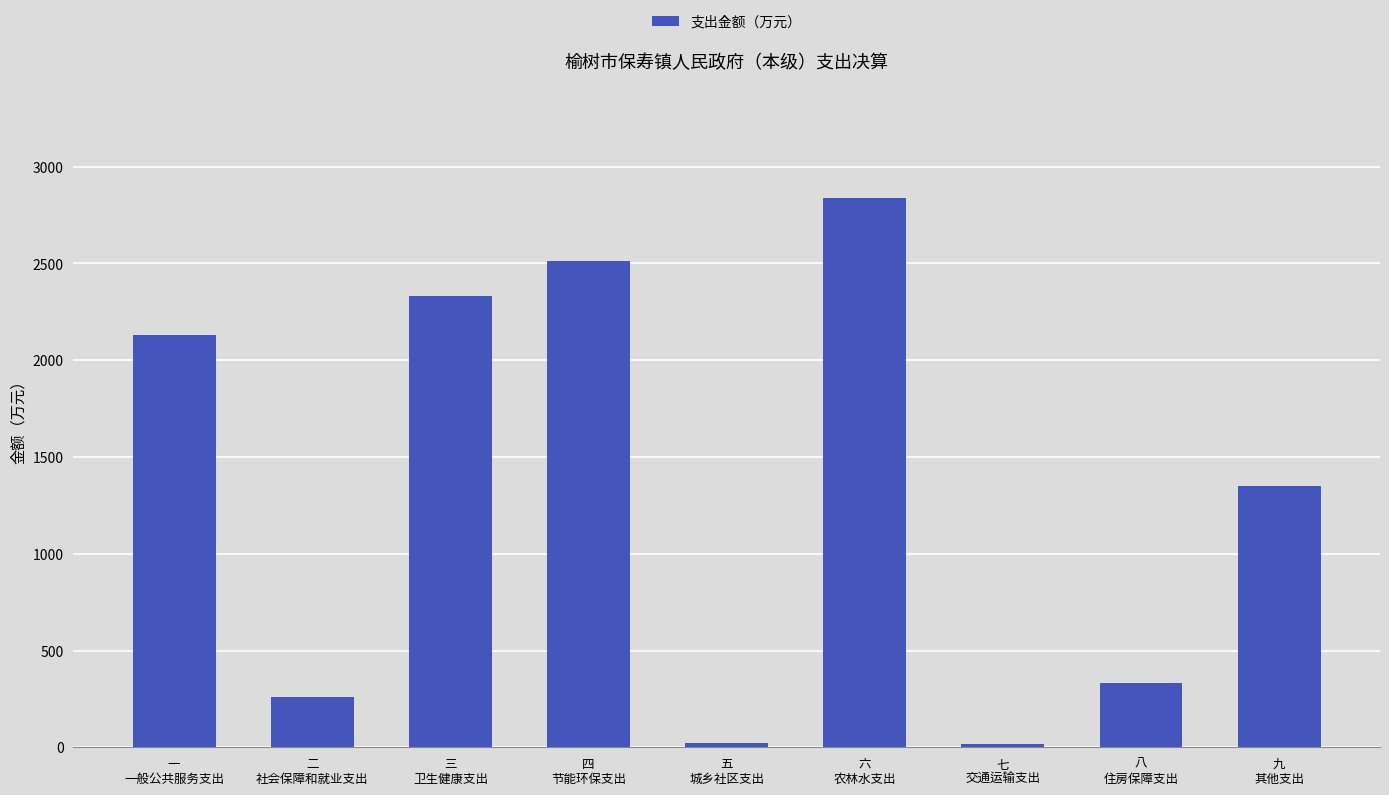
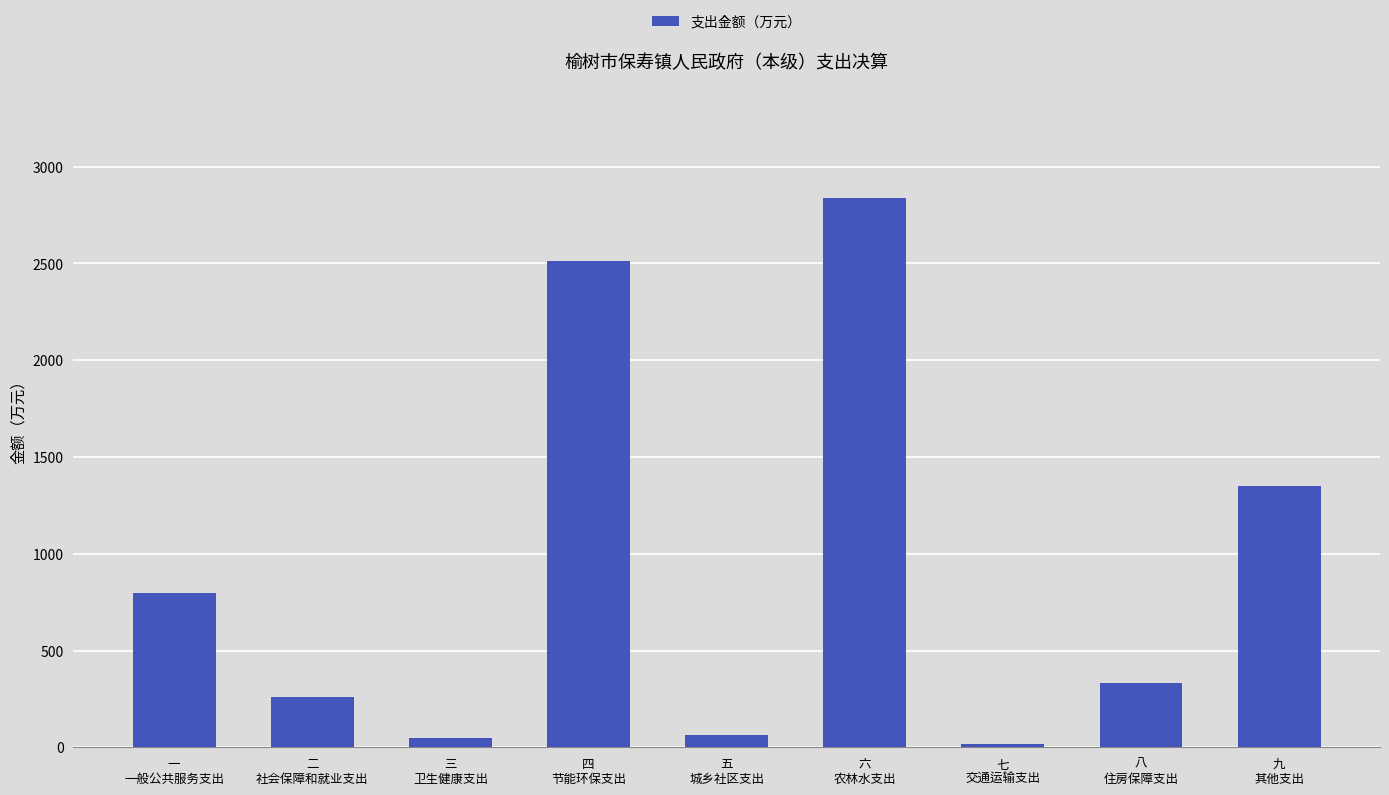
一 一般公共服务支出: 2130 -> 800
三 卫生健康支出: 2330 -> 50
五 城乡社区支出: 20 -> 70
